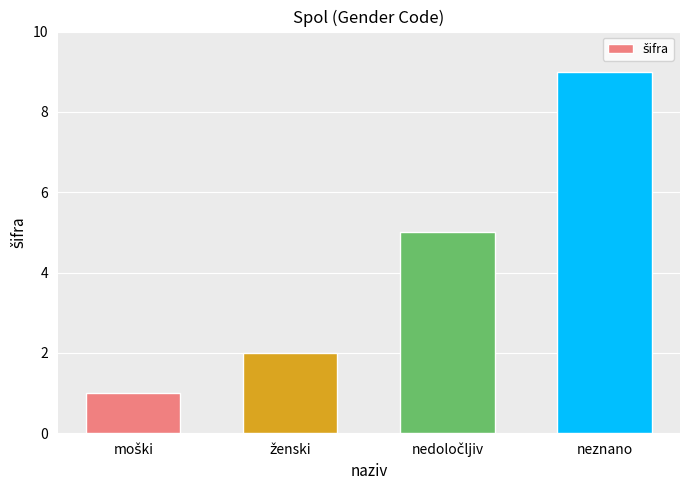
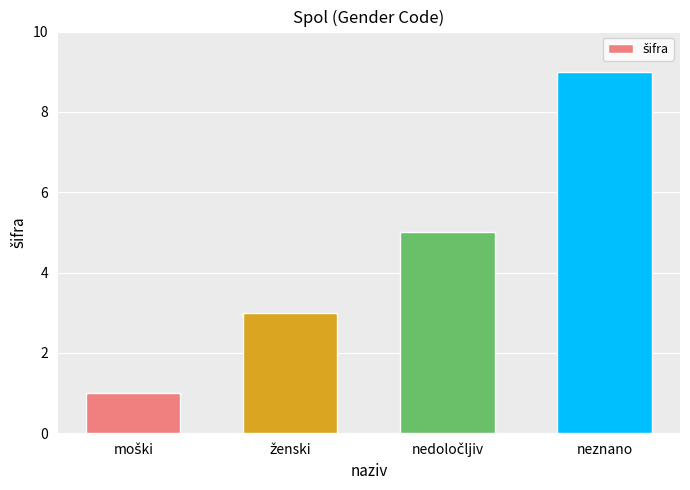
ženski: 2 -> 3
